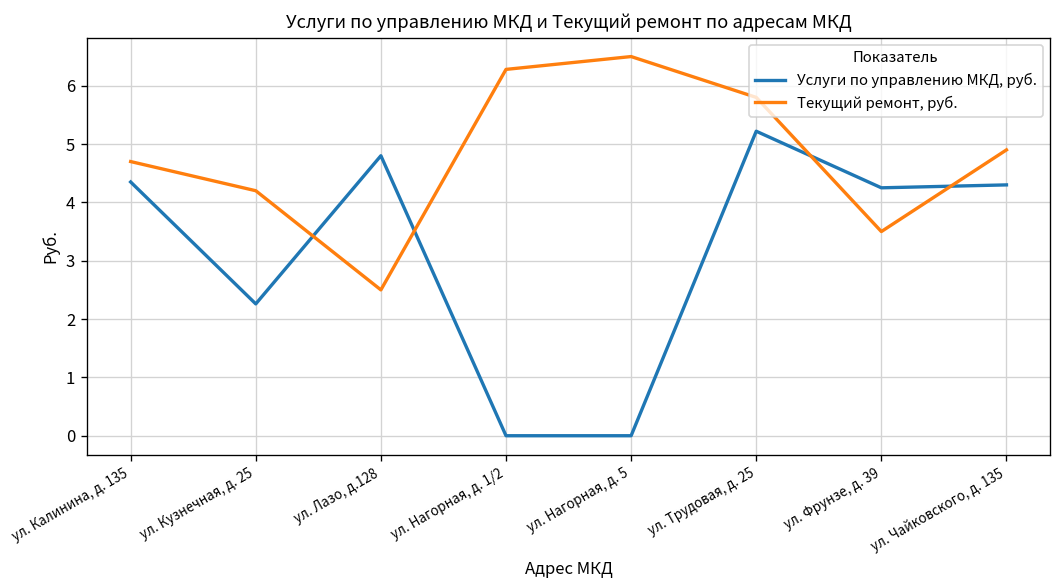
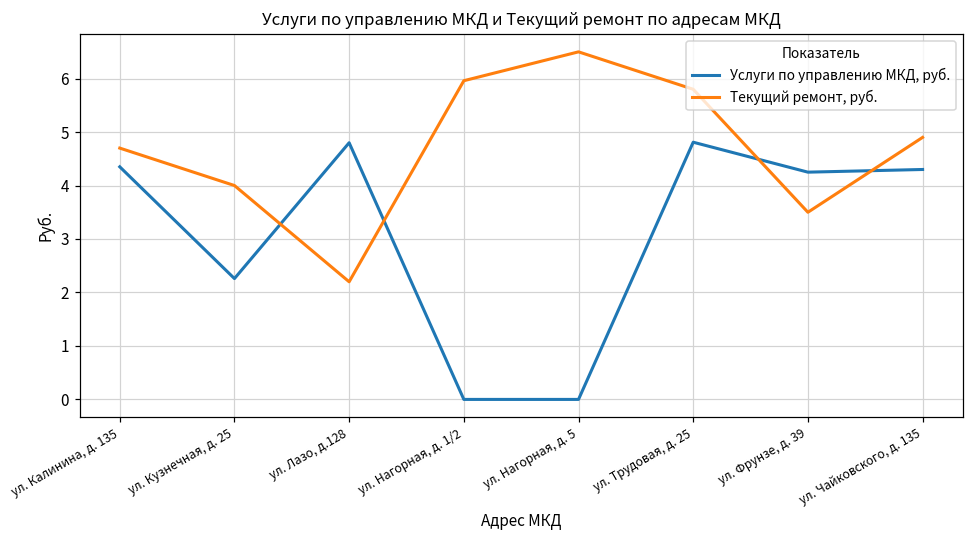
Текущий ремонт, руб., ул. Кузнечная, д. 25: 4.2 -> 4.0
Текущий ремонт, руб., ул. Лазо, д.128: 2.5 -> 2.2
Текущий ремонт, руб., ул. Нагорная, д. 1/2: 6.3 -> 6.0
Услуги по управлению МКД, руб., ул. Трудовая, д. 25: 5.2 -> 4.8
